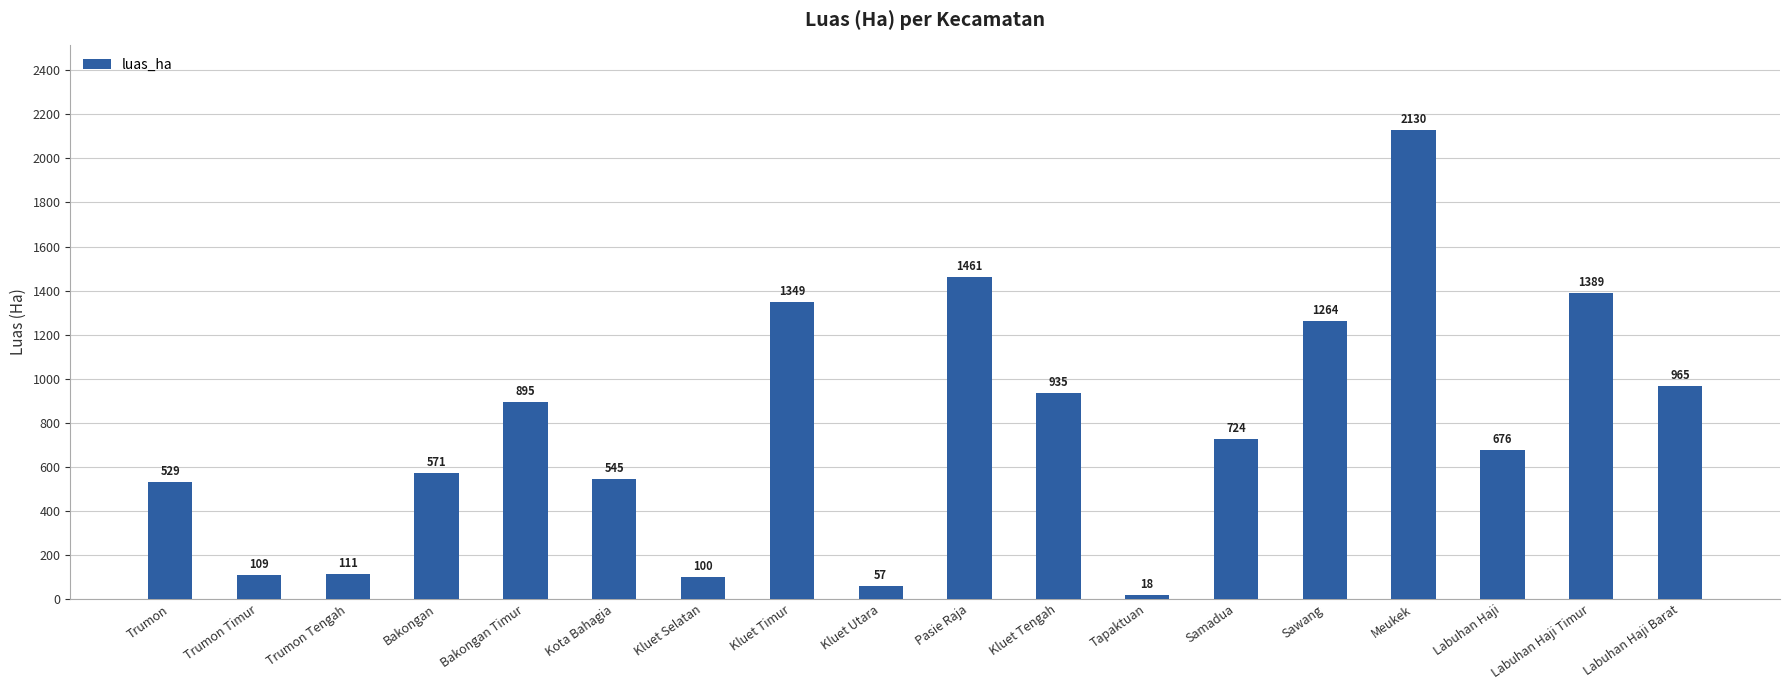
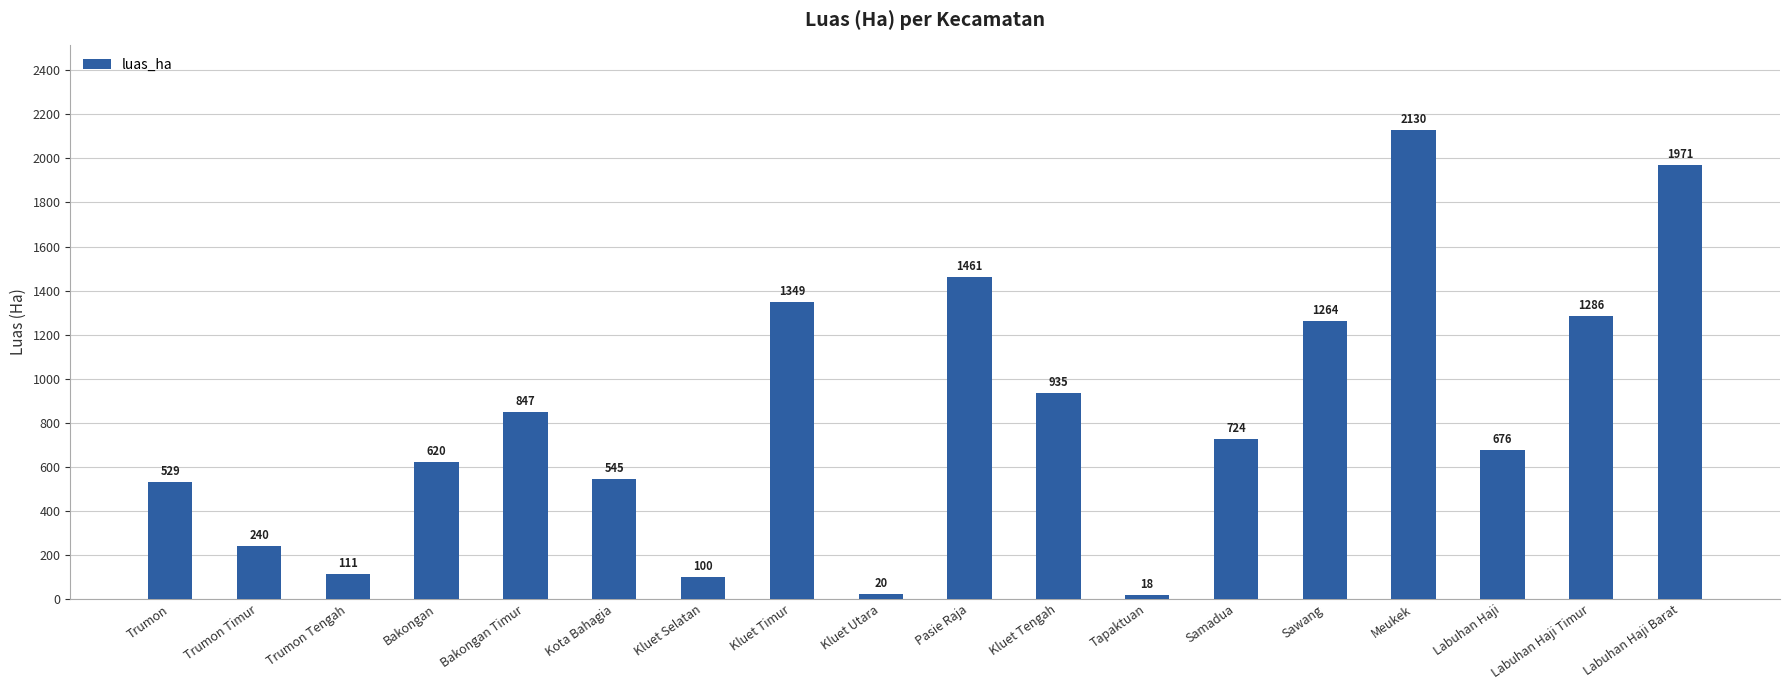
Trumon Timur: 109 -> 240
Bakongan: 571 -> 620
Bakongan Timur: 895 -> 847
Kluet Utara: 57 -> 20
Labuhan Haji Timur: 1389 -> 1286
Labuhan Haji Barat: 965 -> 1971
